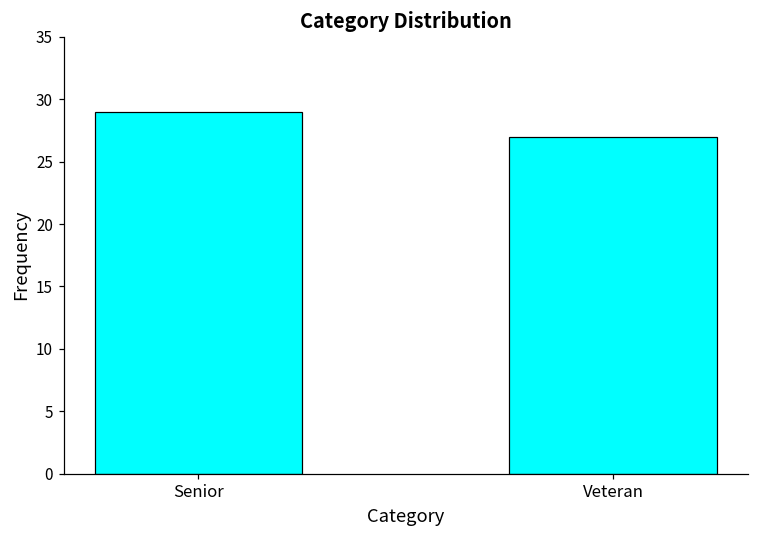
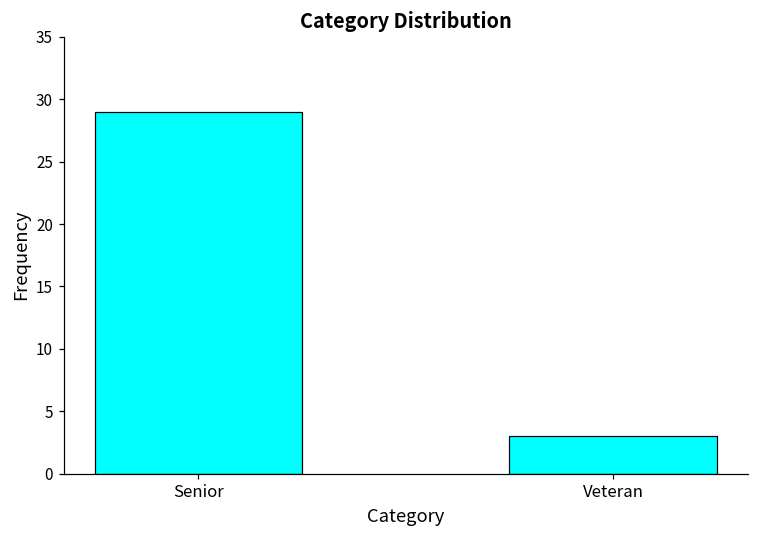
Veteran: 27 -> 3
